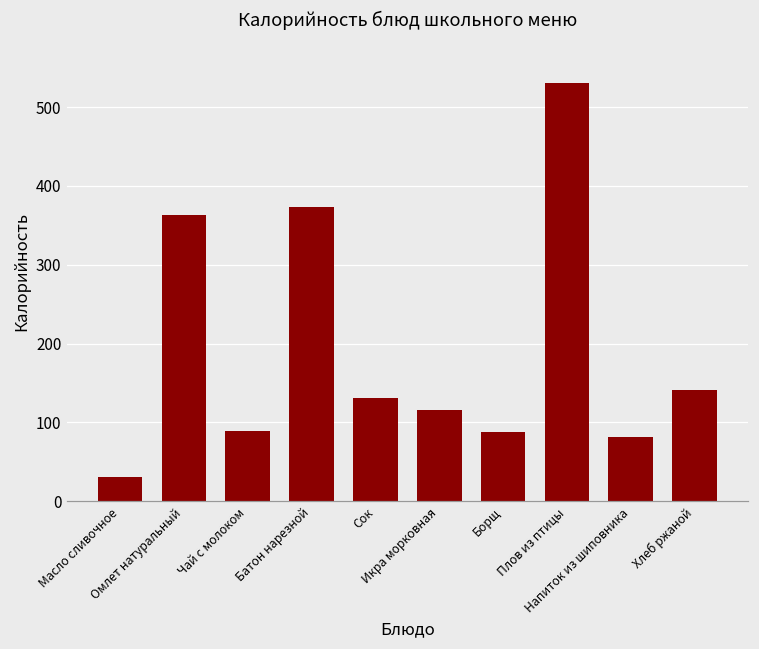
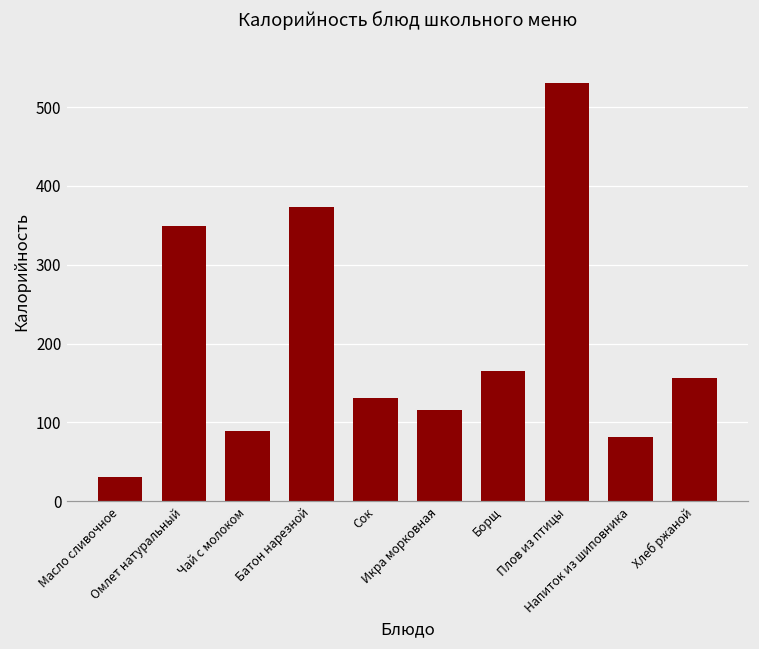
Омлет натуральный: 360 -> 350
Борщ: 90 -> 170
Хлеб ржаной: 140 -> 160
